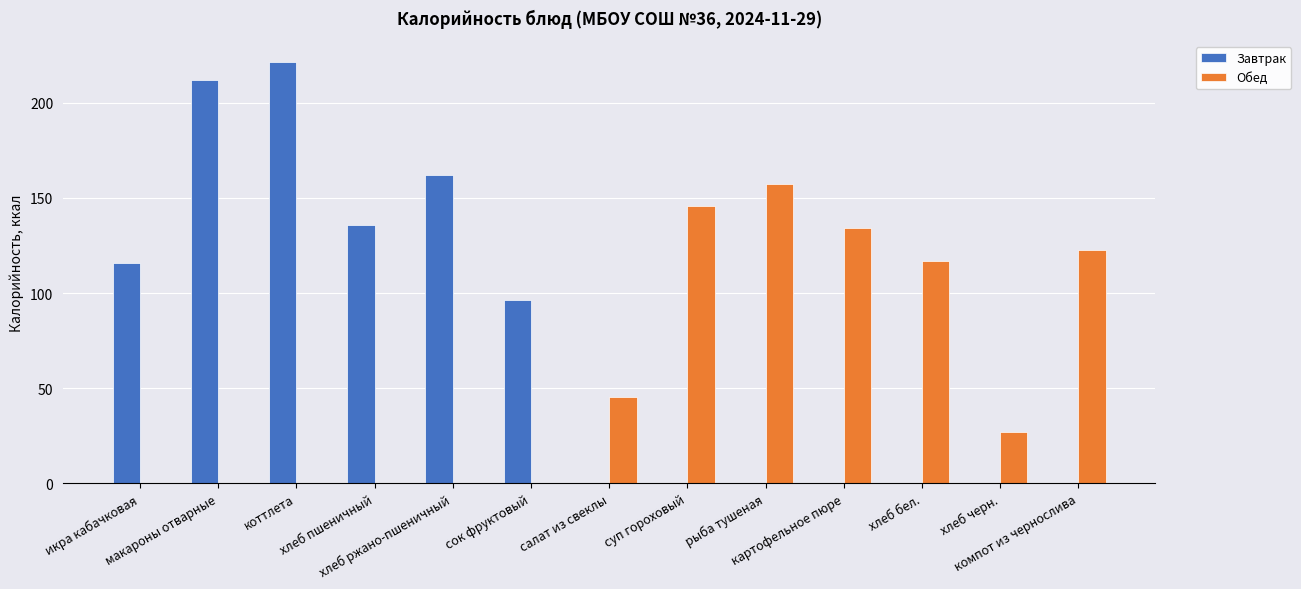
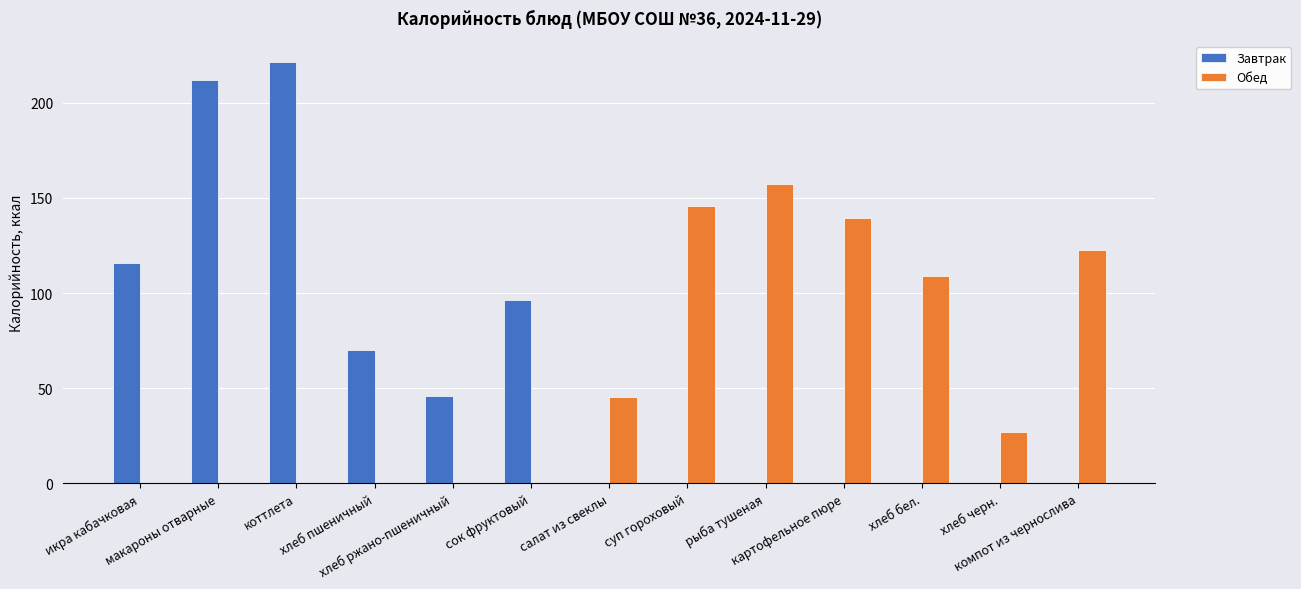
Завтрак, хлеб пшеничный: 136 -> 70
Завтрак, хлеб ржано-пшеничный: 162 -> 46
Обед, картофельное пюре: 134 -> 139
Обед, хлеб бел.: 117 -> 109
